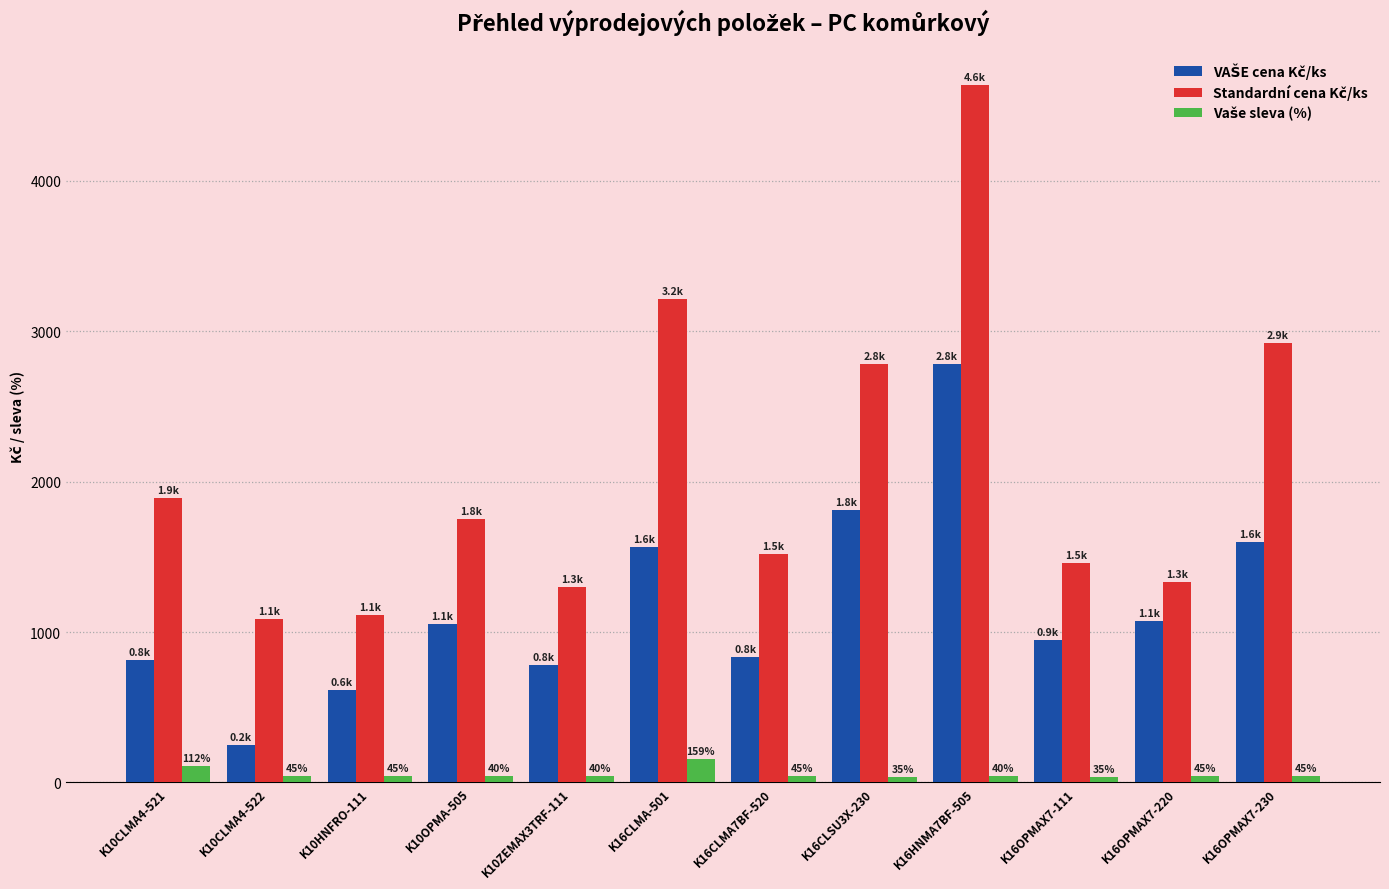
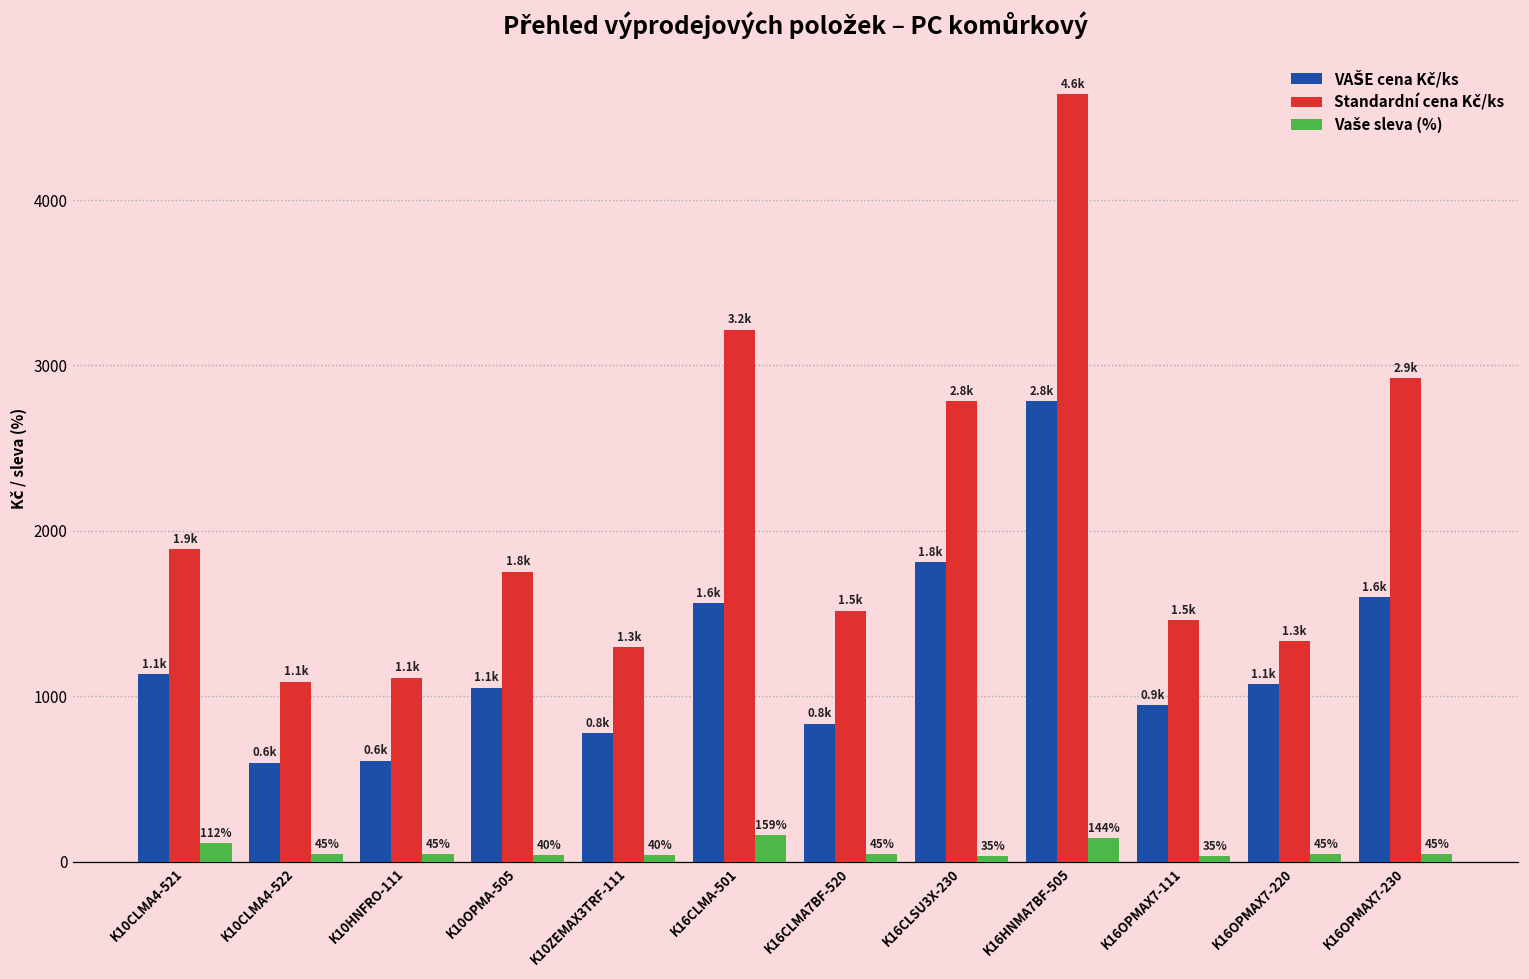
VAŠE cena Kč/ks, K10CLMA4-521: 0.8k -> 1.1k
VAŠE cena Kč/ks, K10CLMA4-522: 0.2k -> 0.6k
Vaše sleva (%), K16HNMA7BF-505: 40% -> 144%
